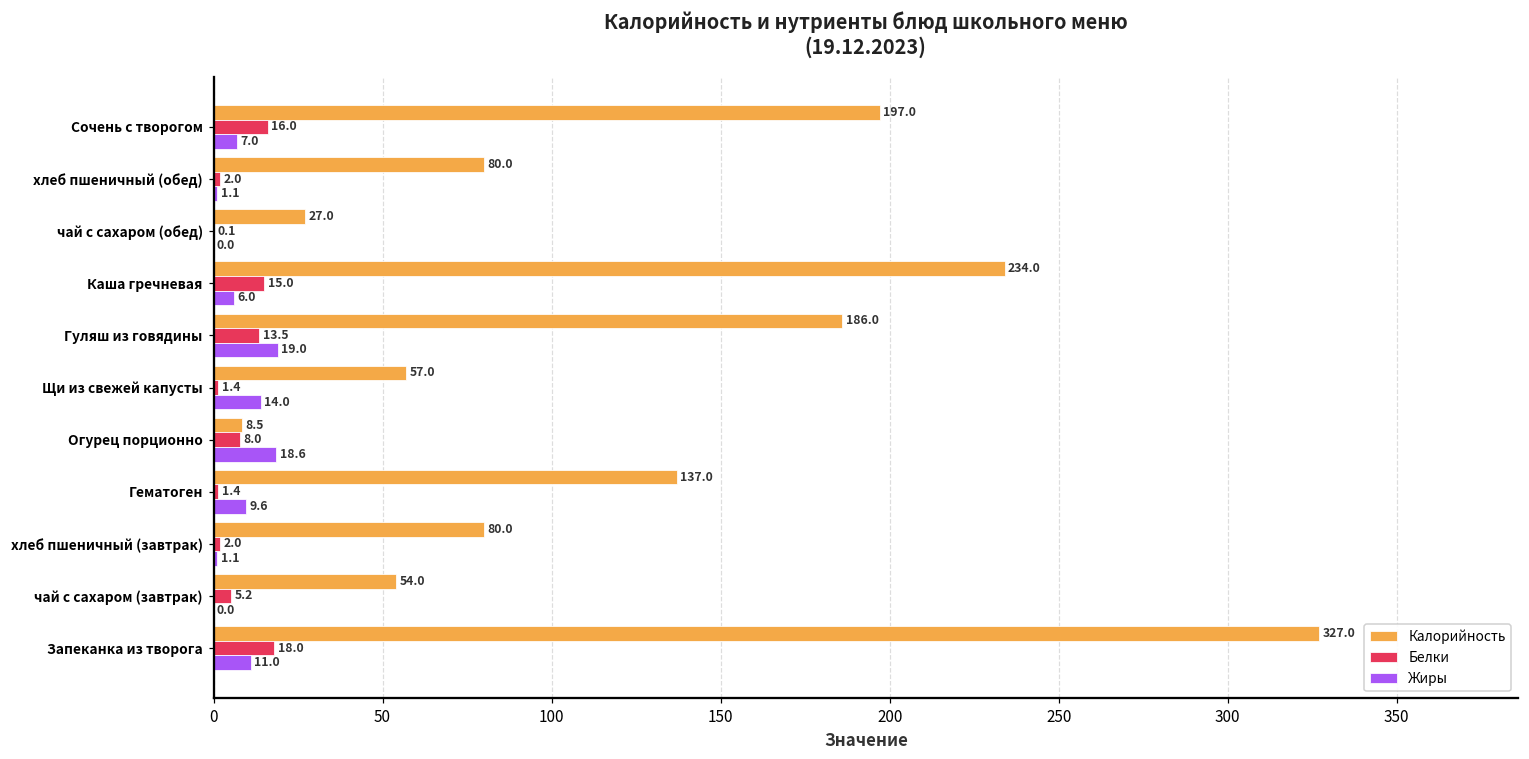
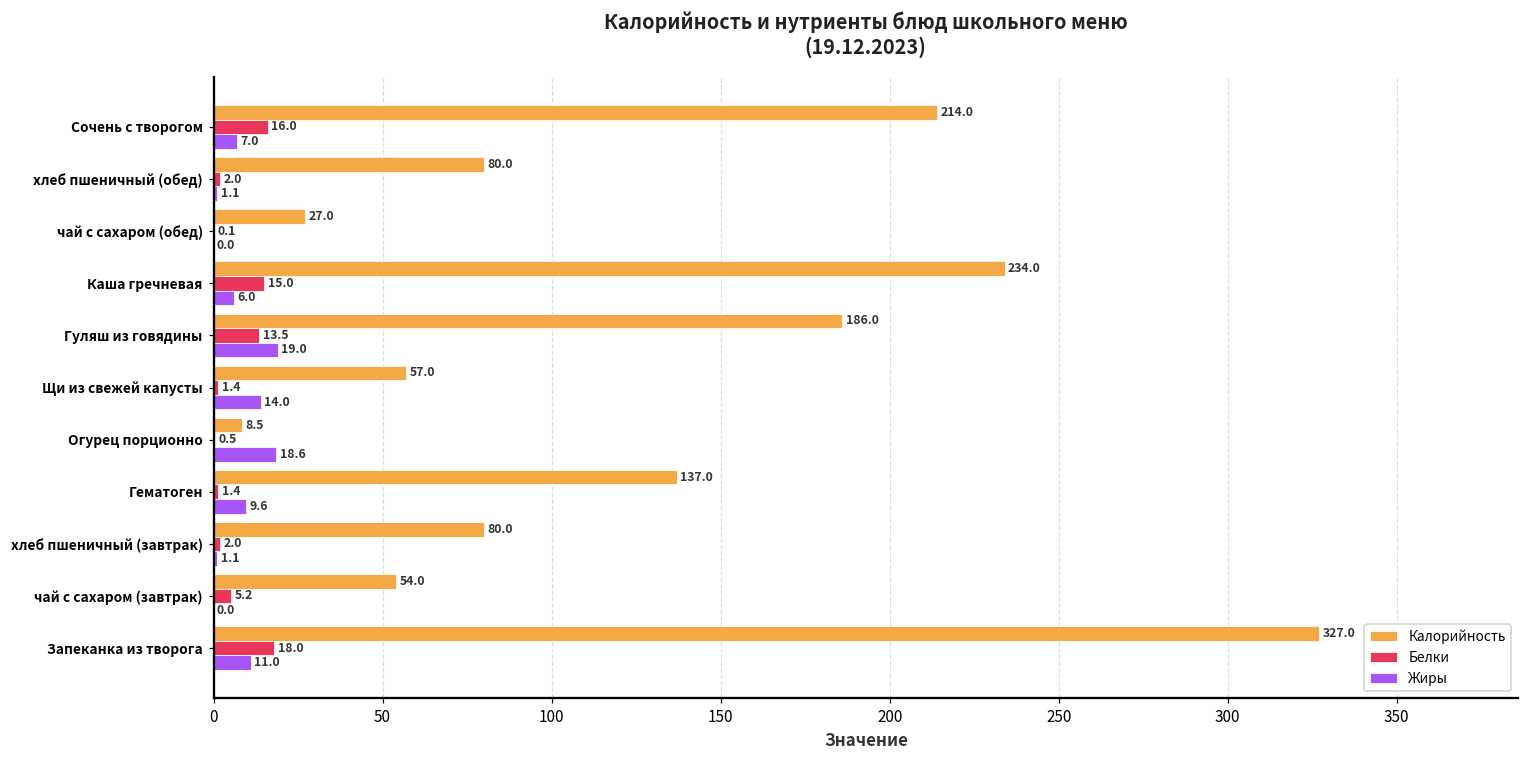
Калорийность, Сочень с творогом: 197.0 -> 214.0
Белки, Огурец порционно: 8.0 -> 0.5
